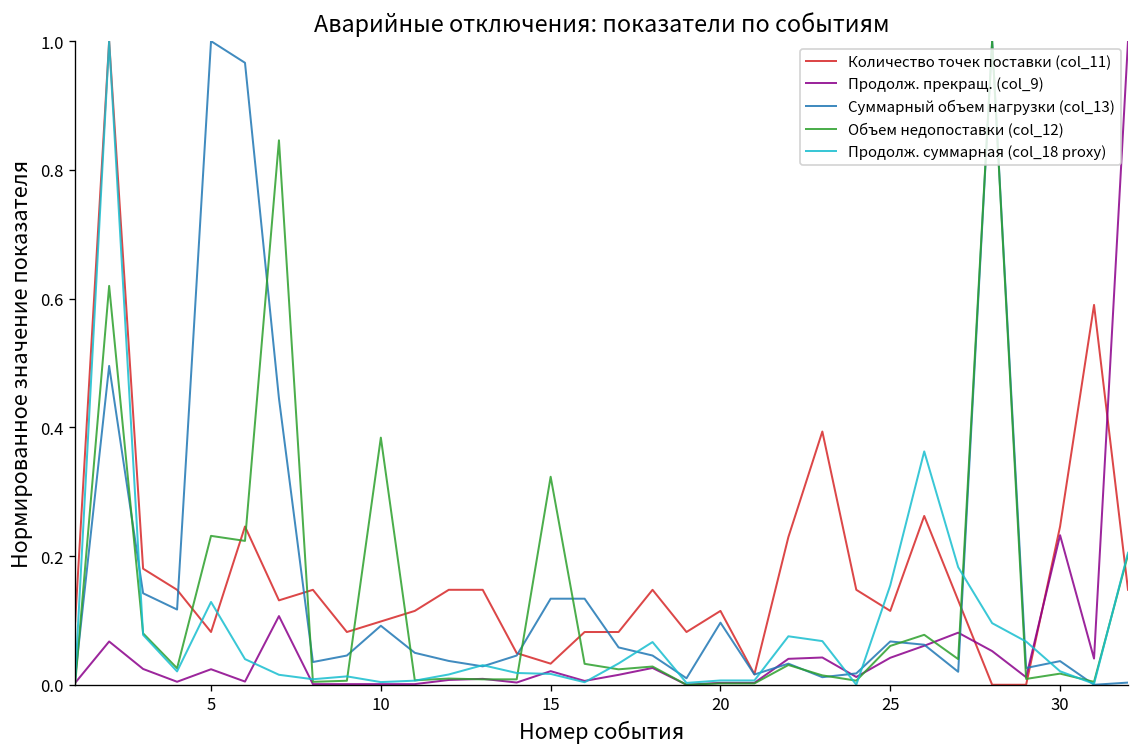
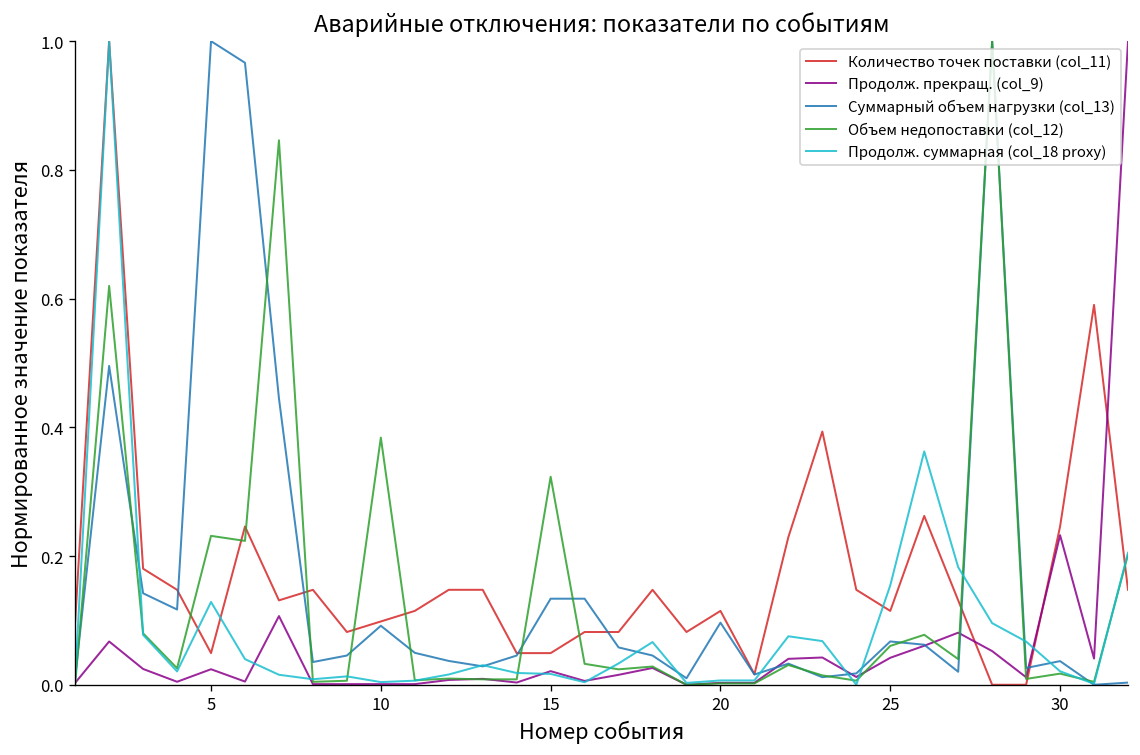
Количество точек поставки (col_11), 5: 0.08 -> 0.05
Количество точек поставки (col_11), 15: 0.03 -> 0.05
